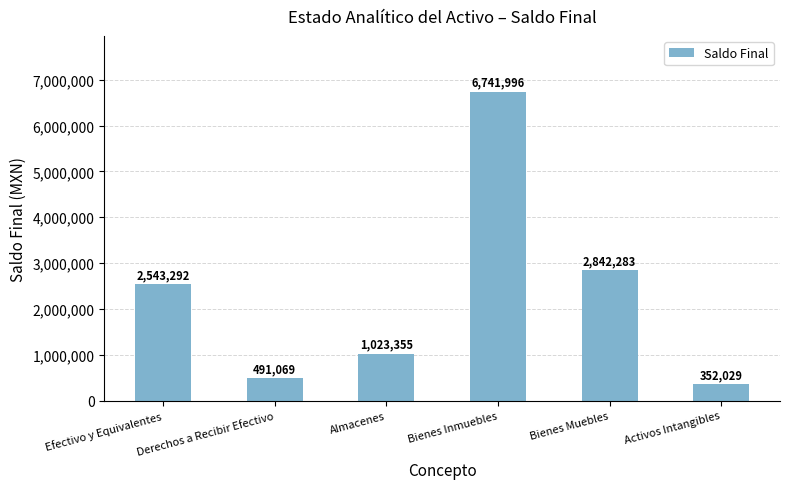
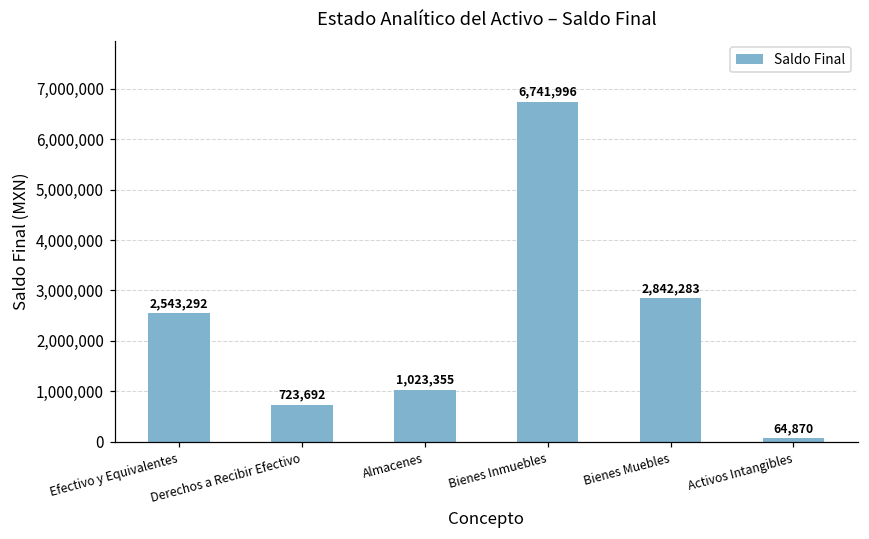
Derechos a Recibir Efectivo: 491,069 -> 723,692
Activos Intangibles: 352,029 -> 64,870
